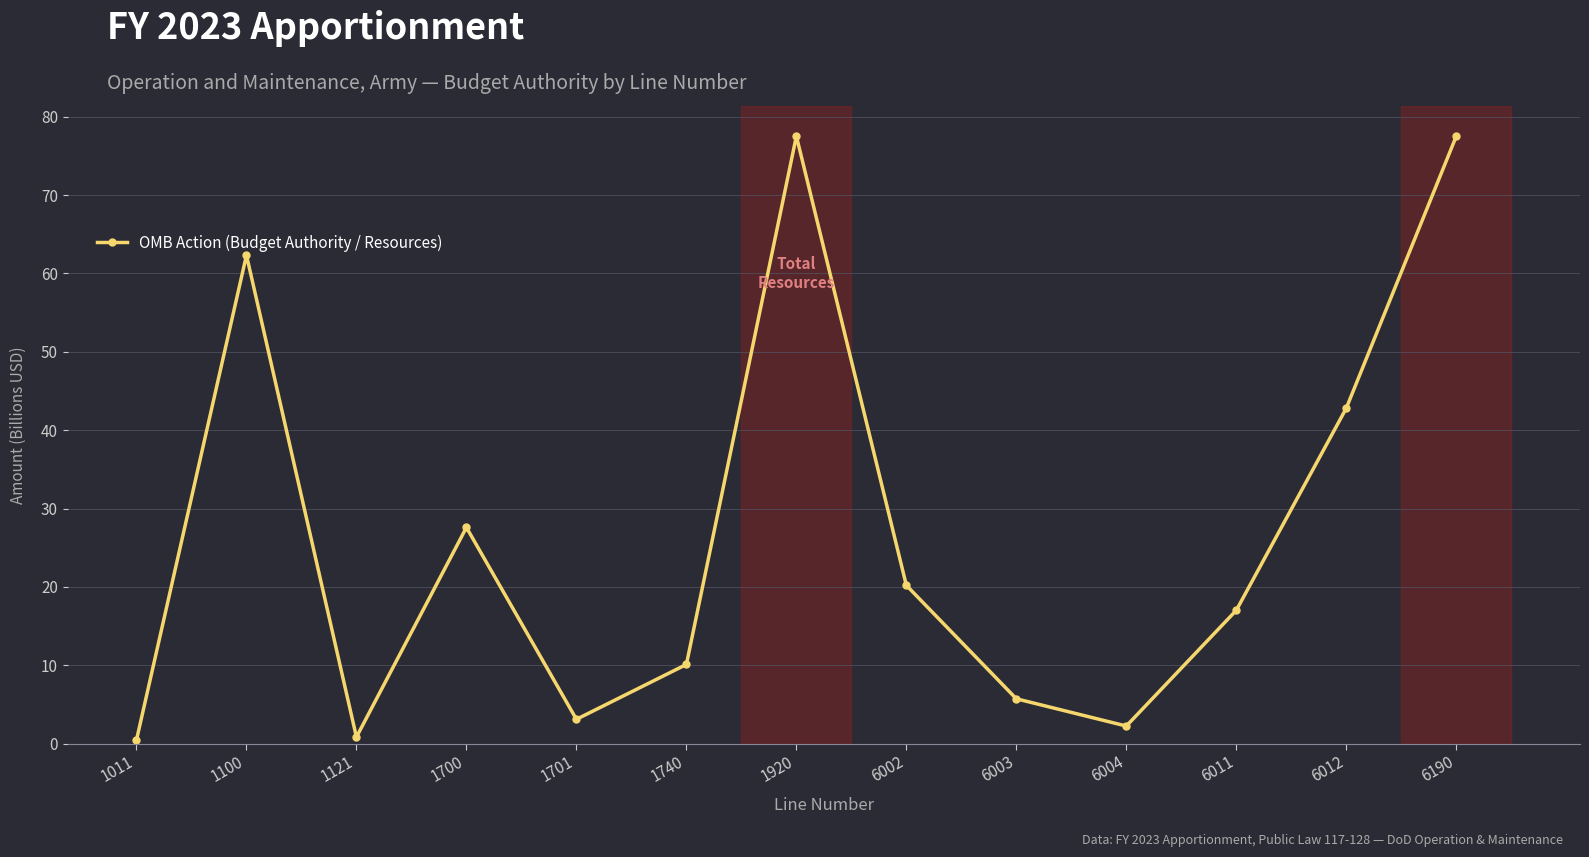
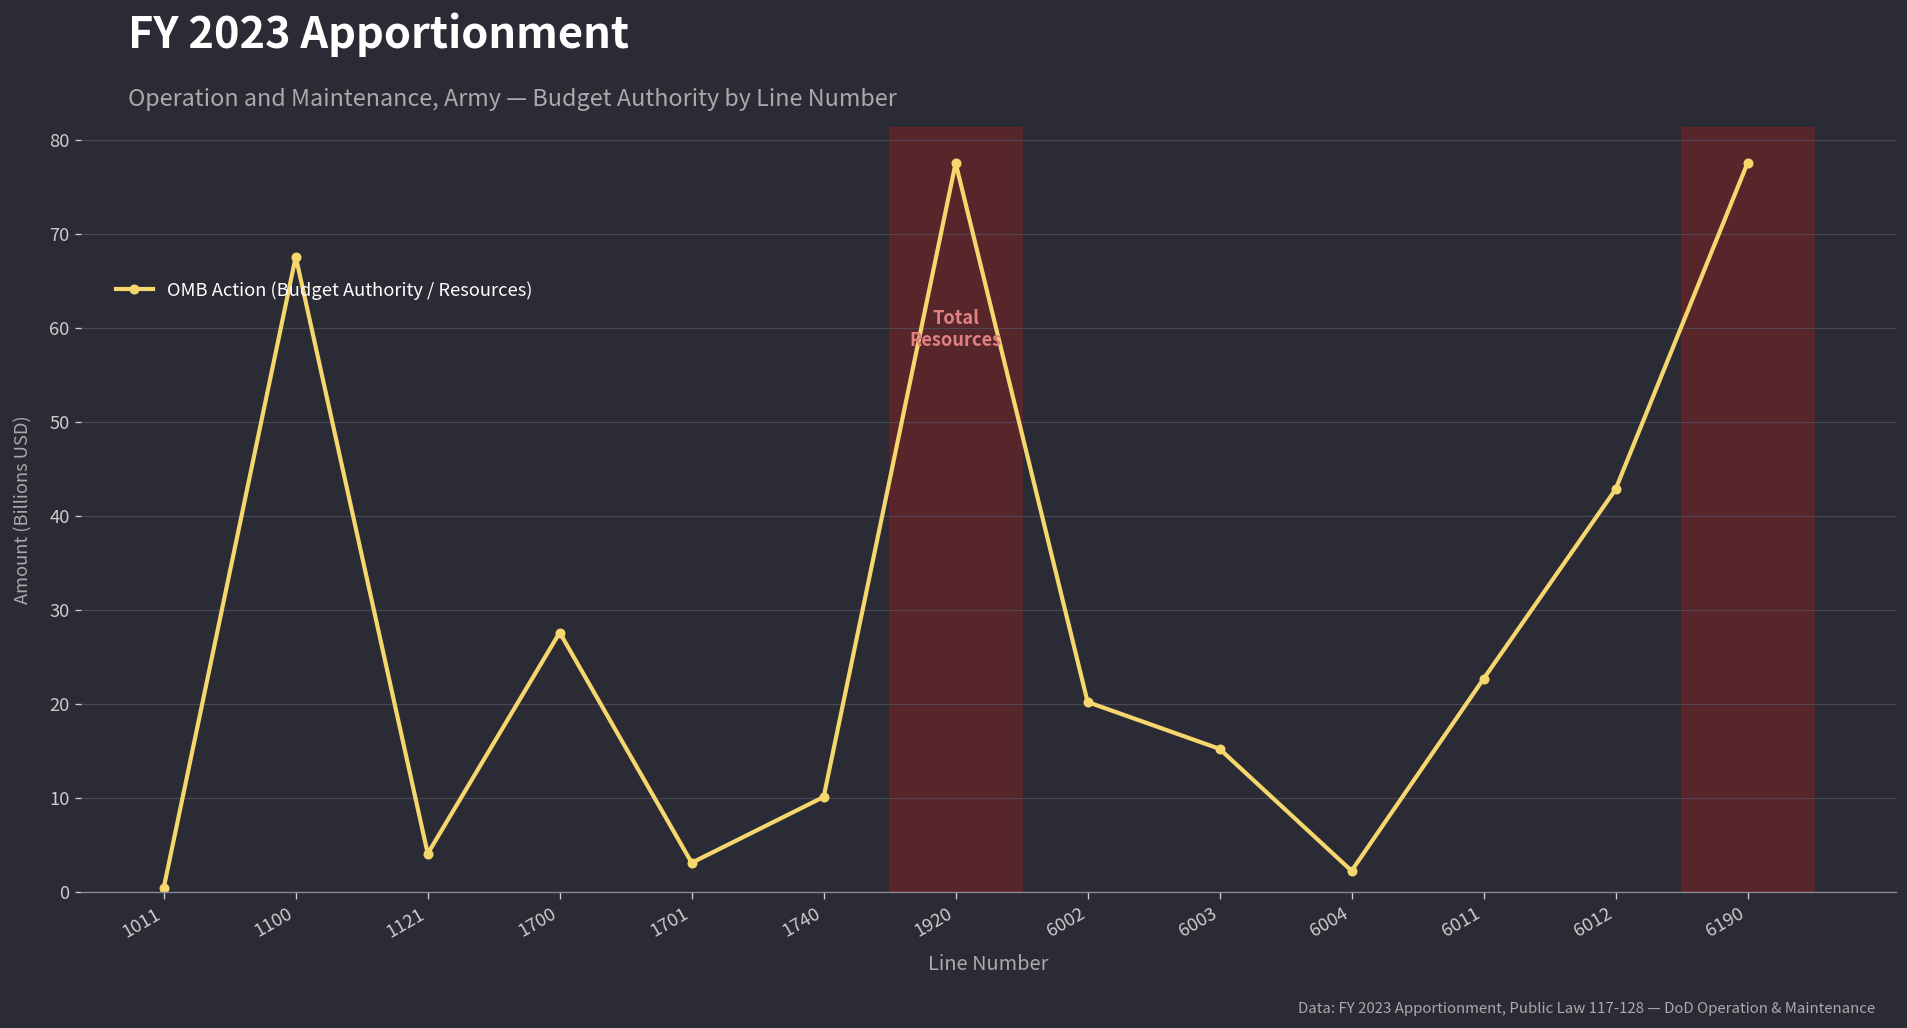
1100: 62 -> 68
1121: 1 -> 4
6003: 6 -> 15
6011: 17 -> 23
